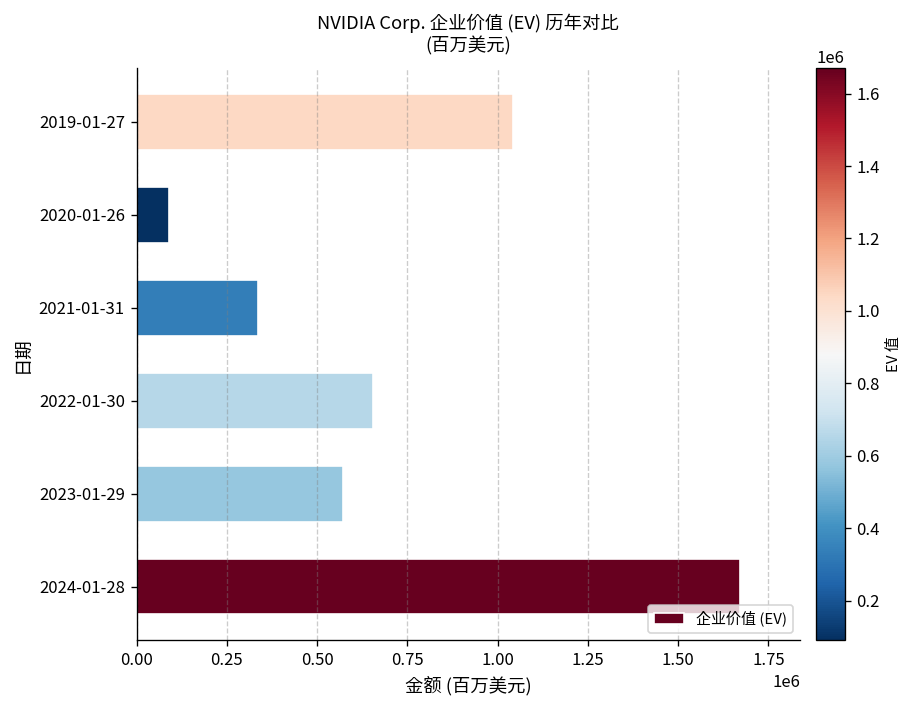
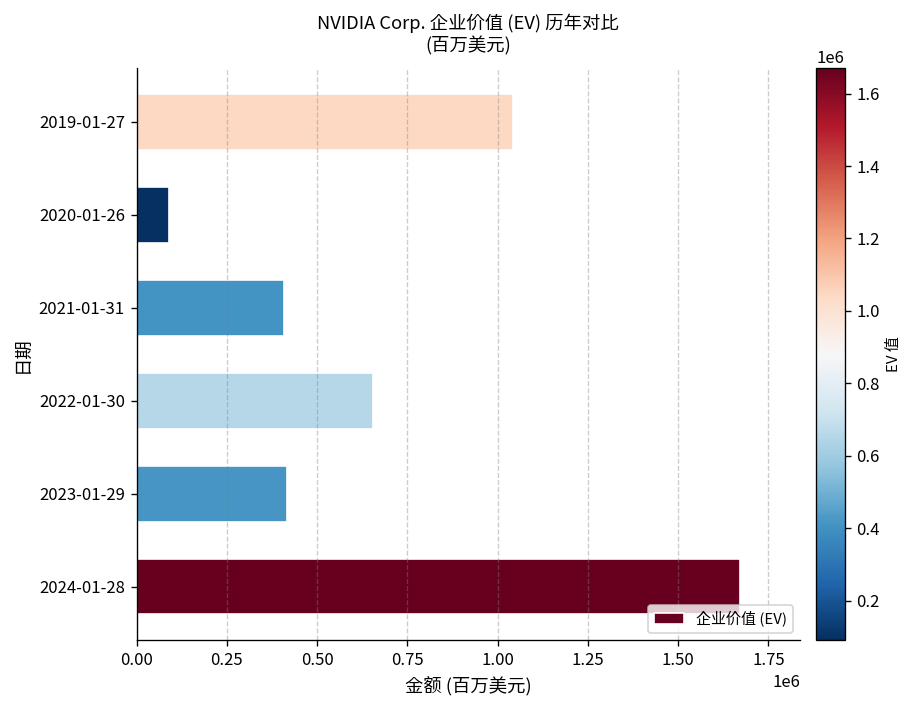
2021-01-31: 340000 -> 410000
2023-01-29: 570000 -> 420000
